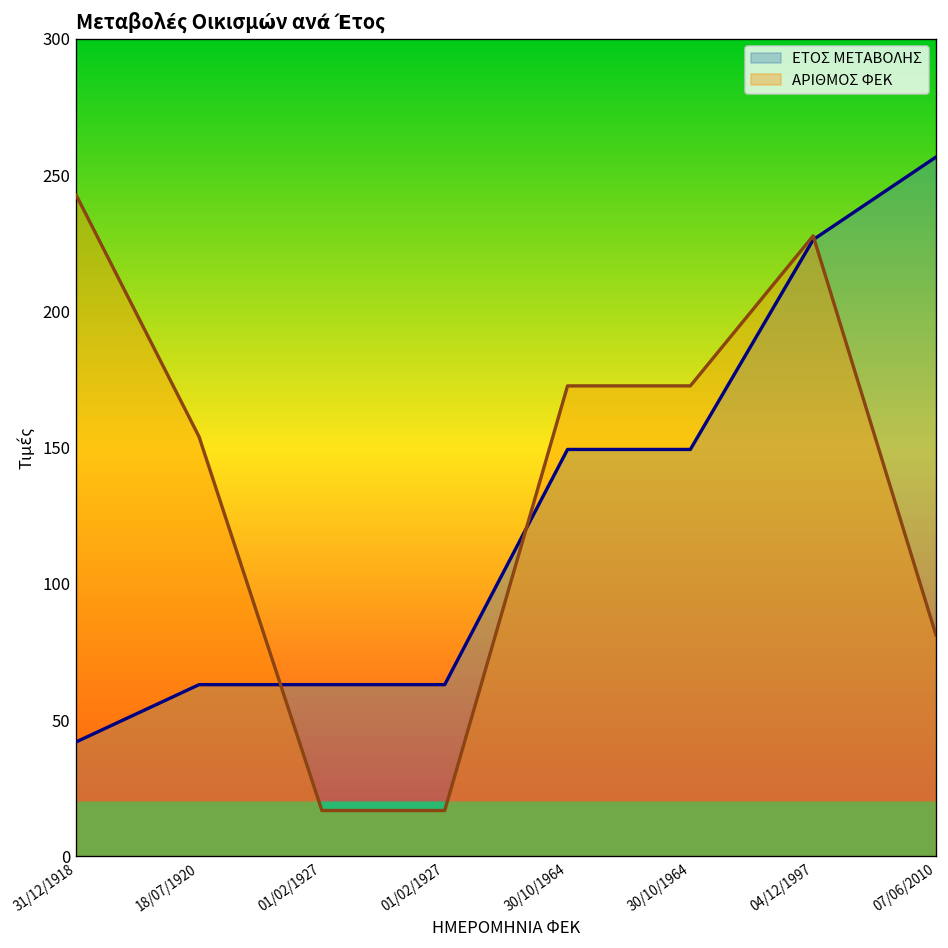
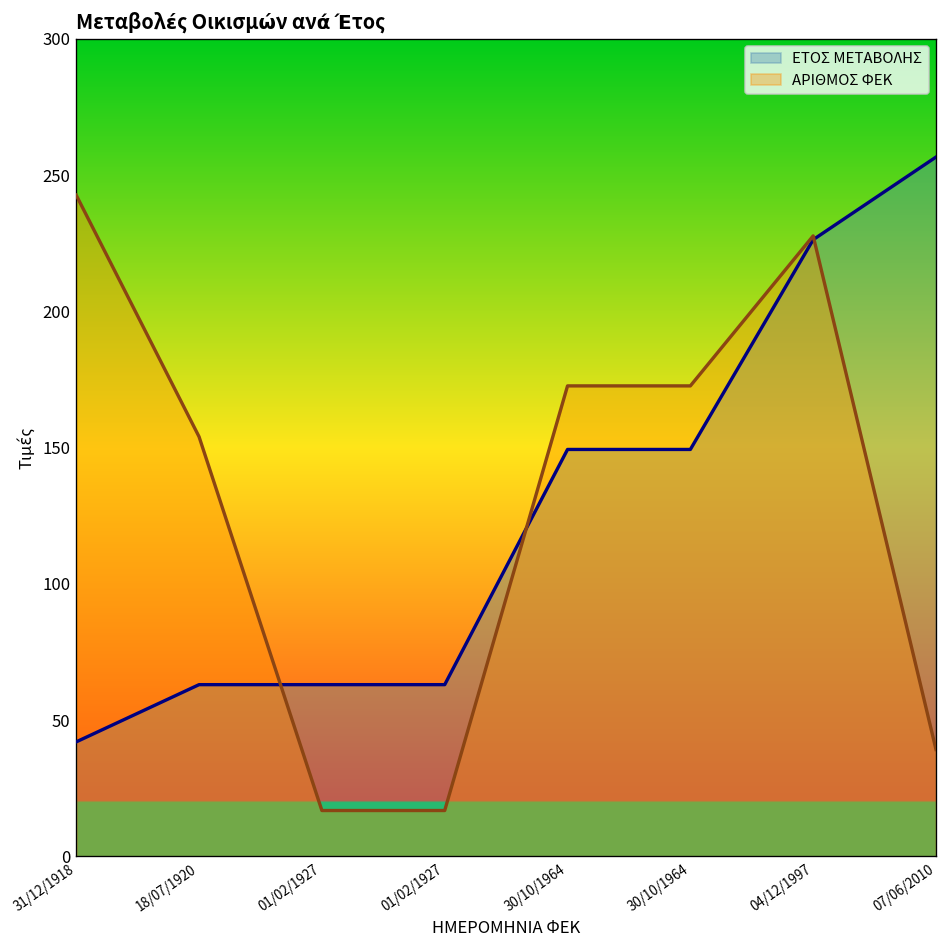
ΑΡΙΘΜΟΣ ΦΕΚ, 07/06/2010: 81 -> 39
